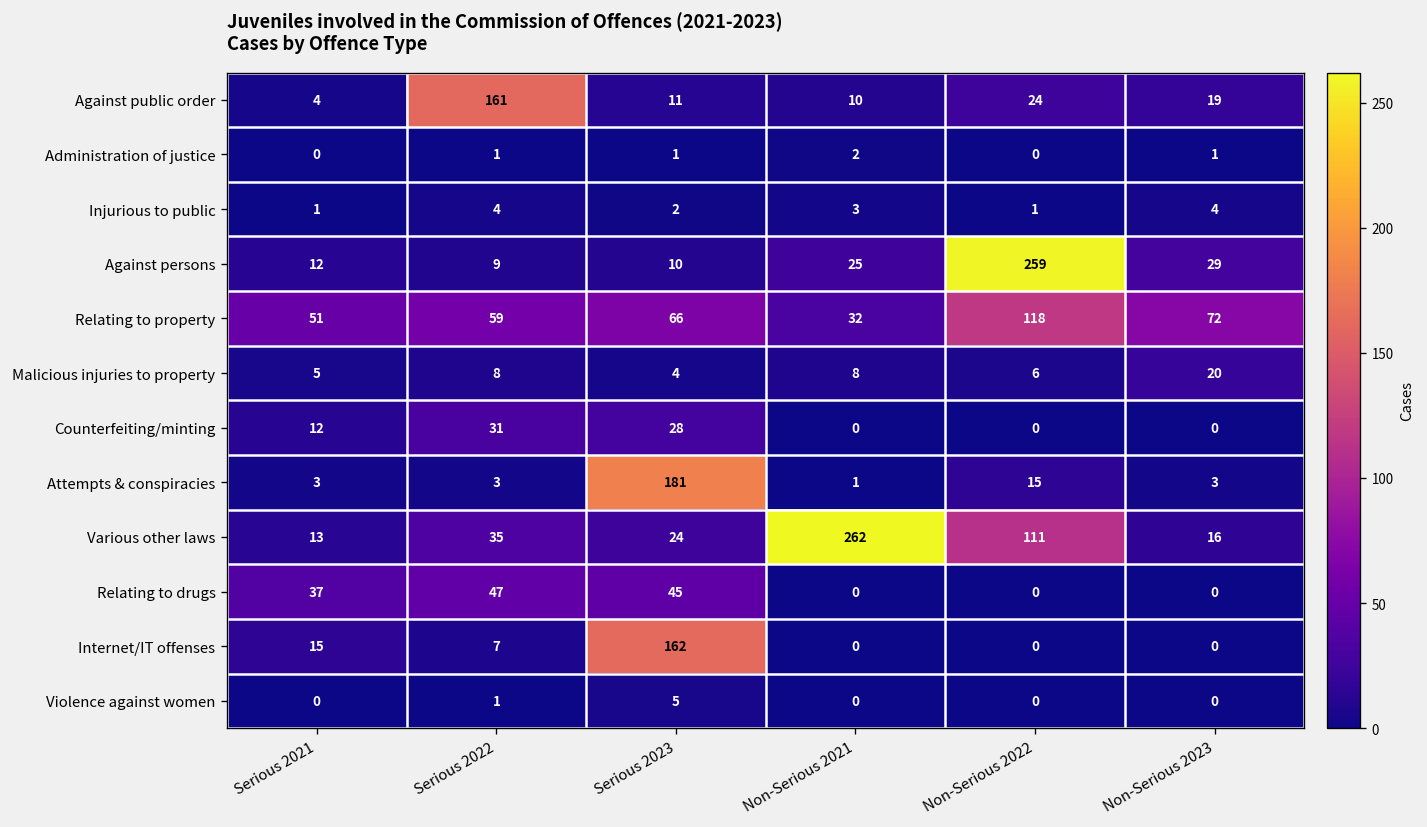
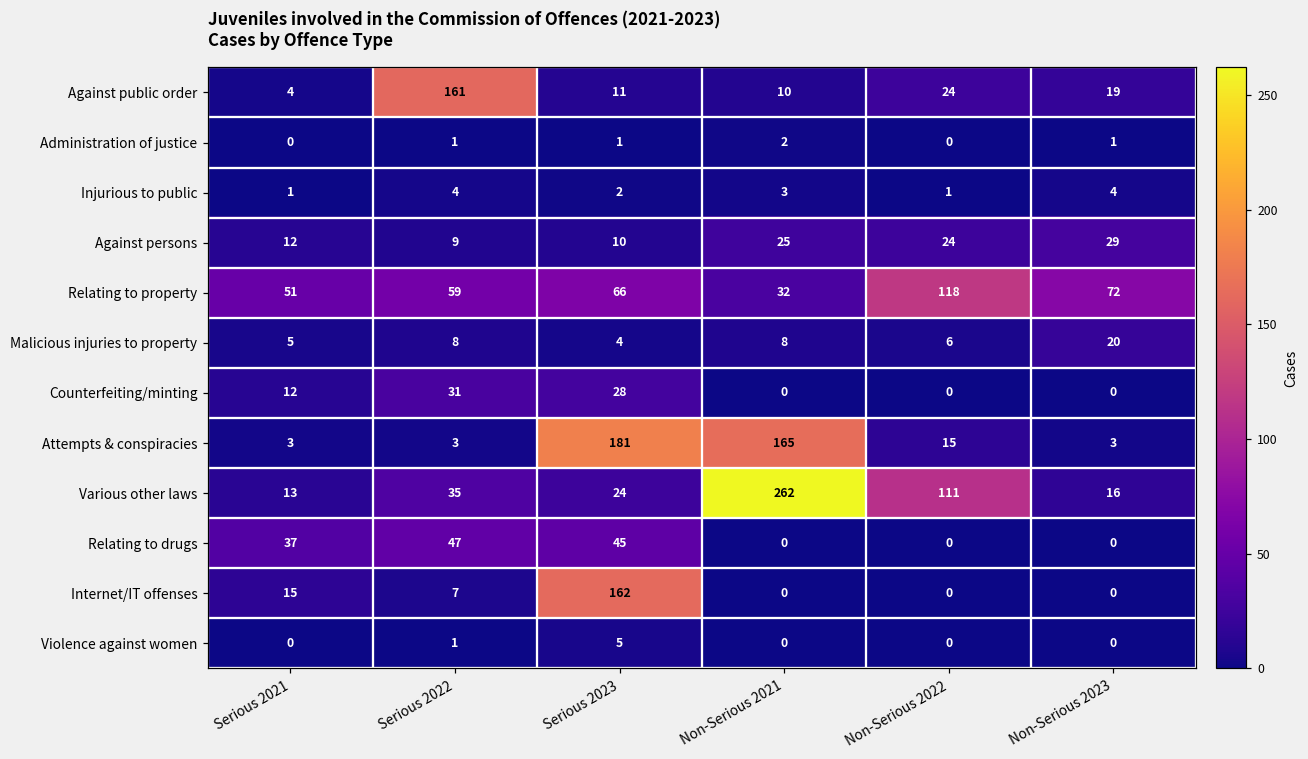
Against persons, Non-Serious 2022: 259 -> 24
Attempts & conspiracies, Non-Serious 2021: 1 -> 165
